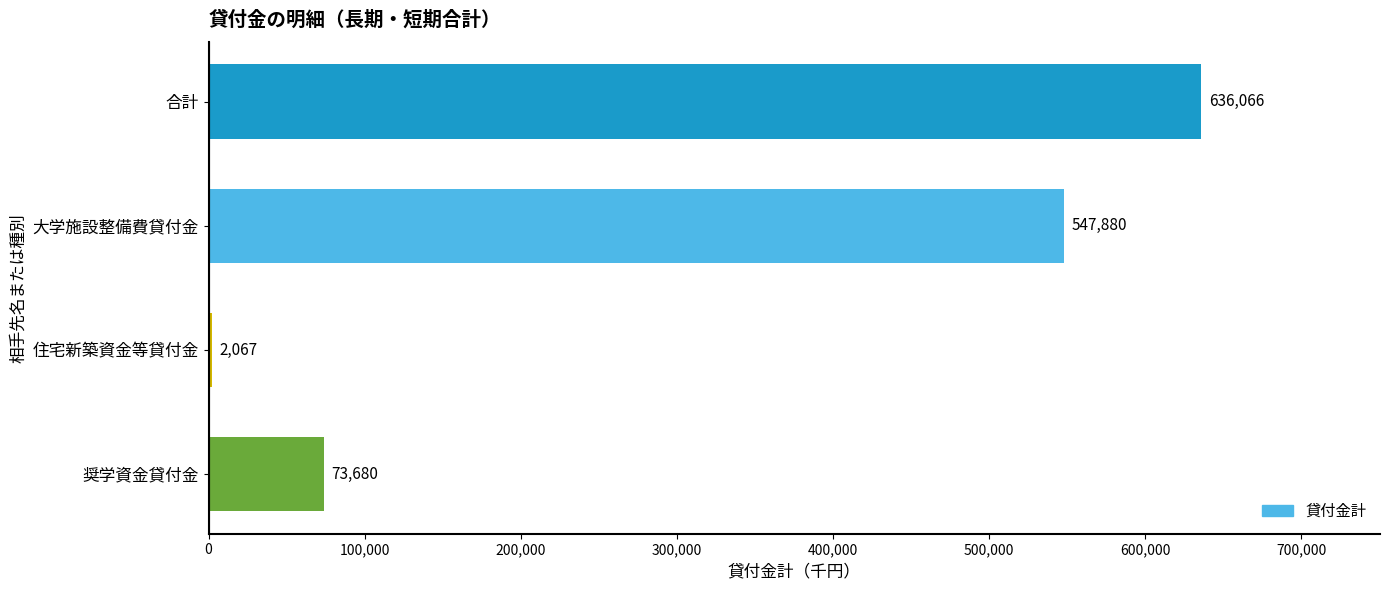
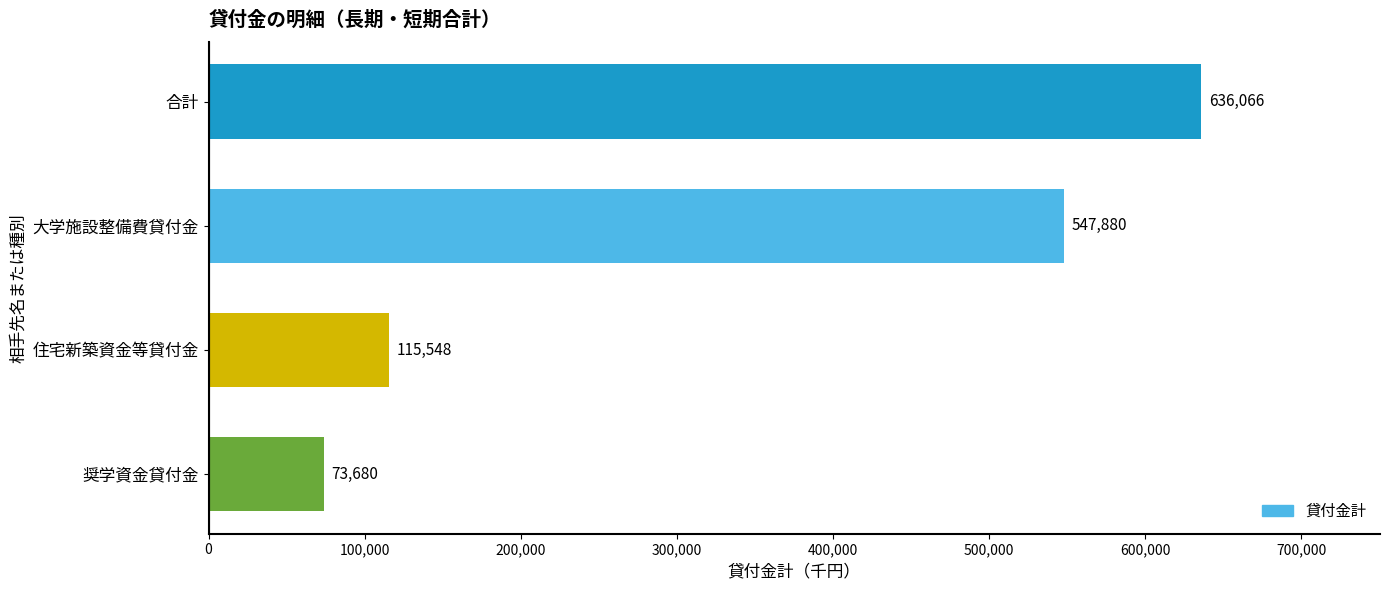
住宅新築資金等貸付金: 2,067 -> 115,548
